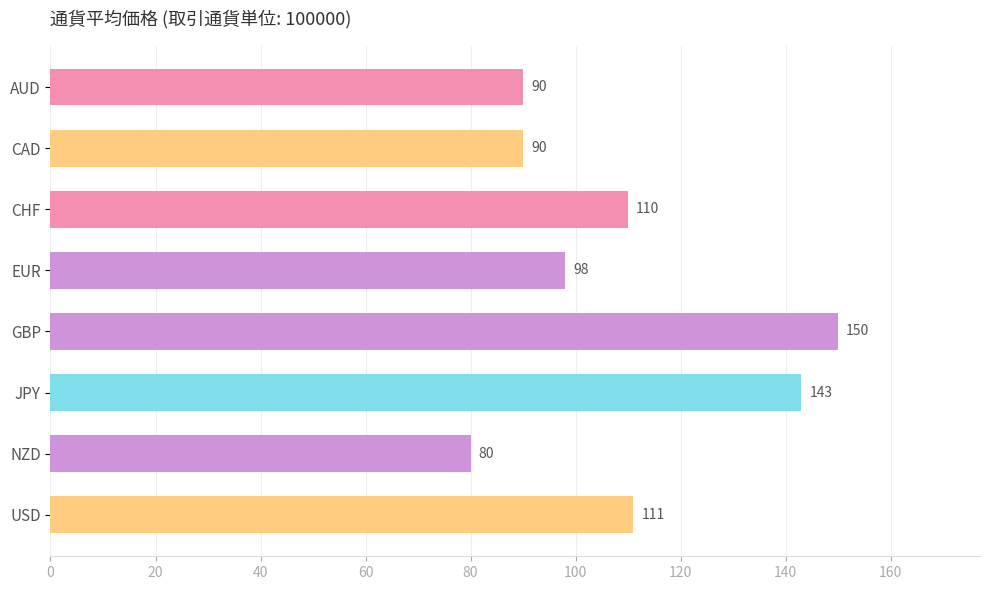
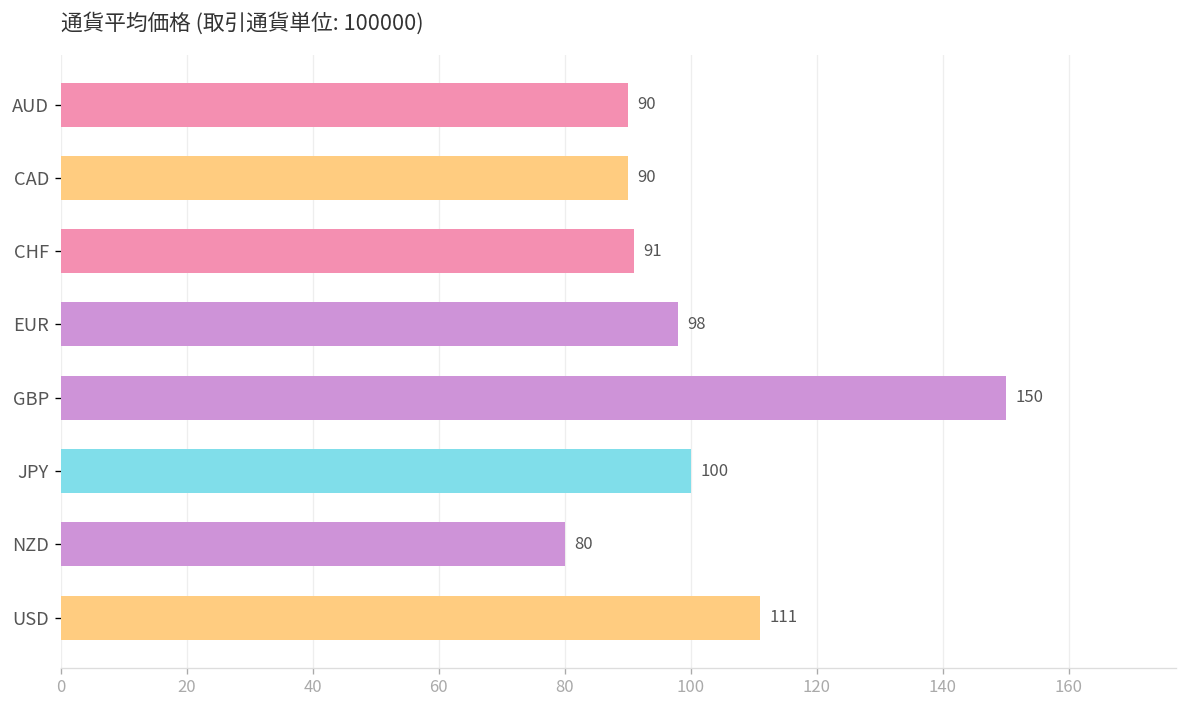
CHF: 110 -> 91
JPY: 143 -> 100
